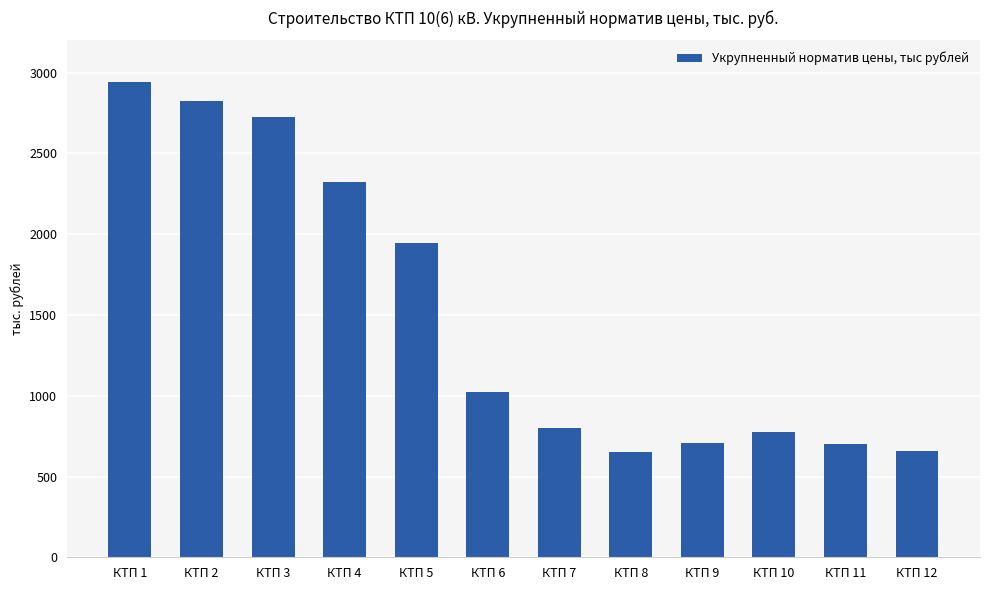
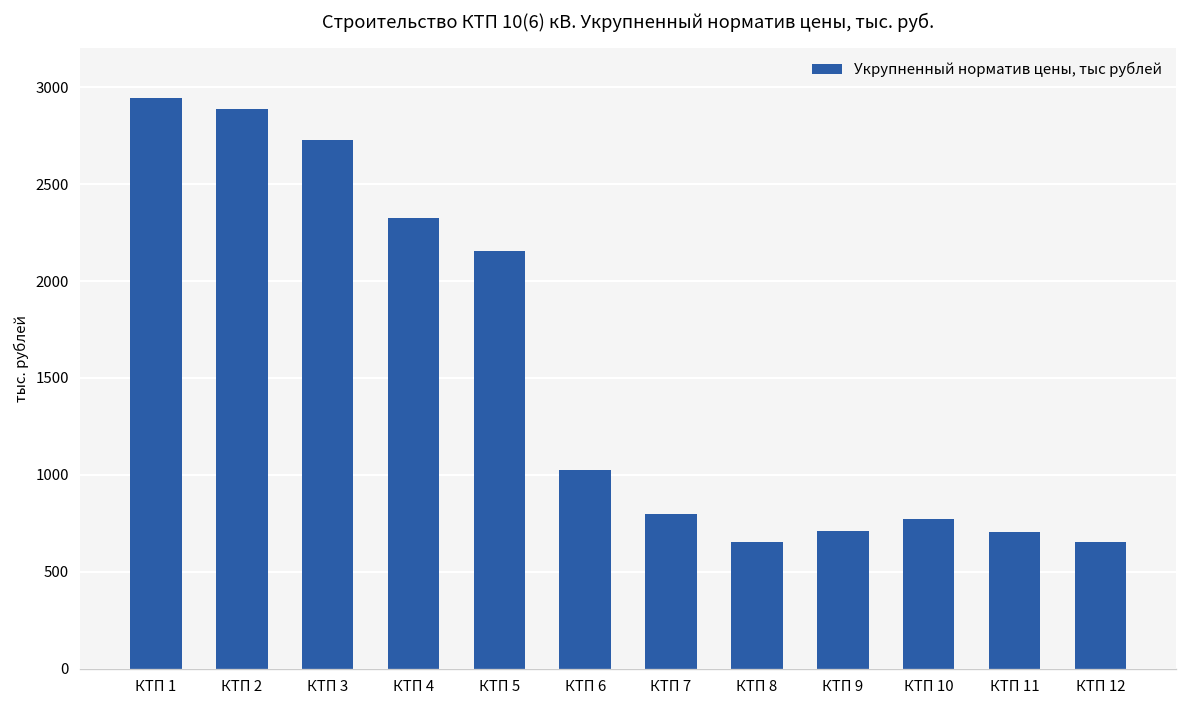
КТП 2: 2820 -> 2890
КТП 5: 1940 -> 2150
